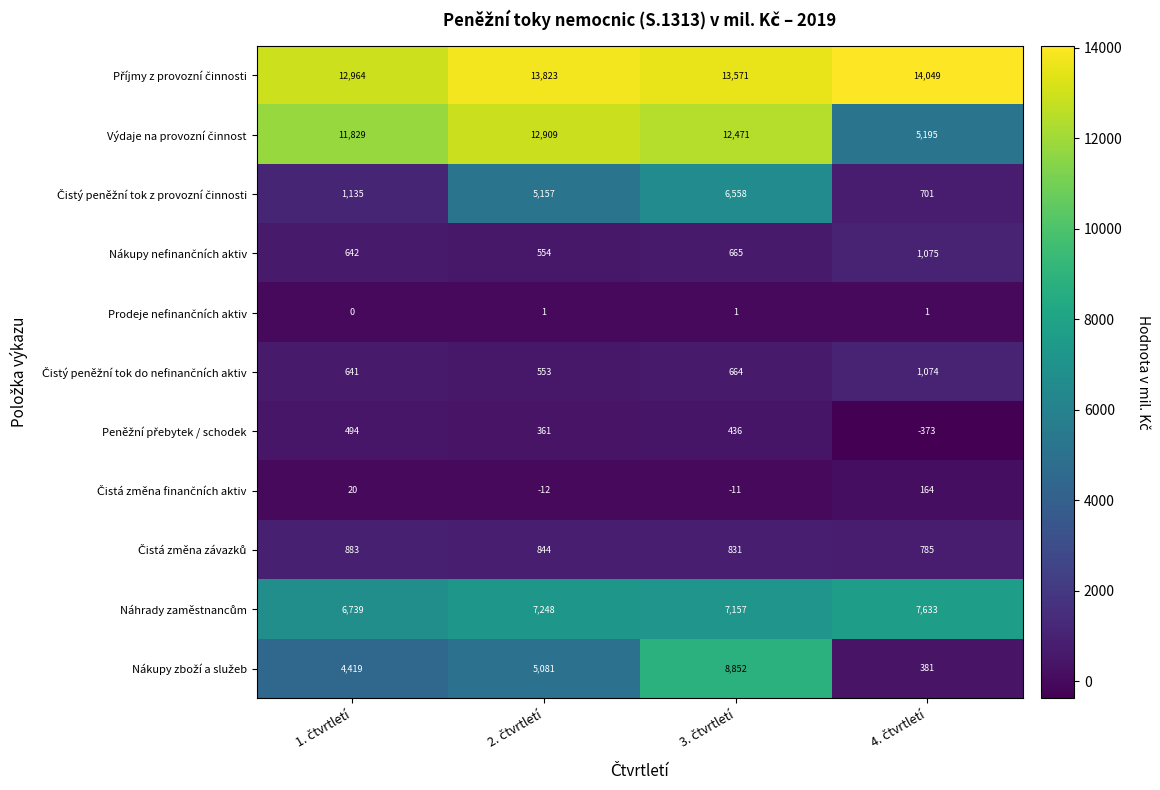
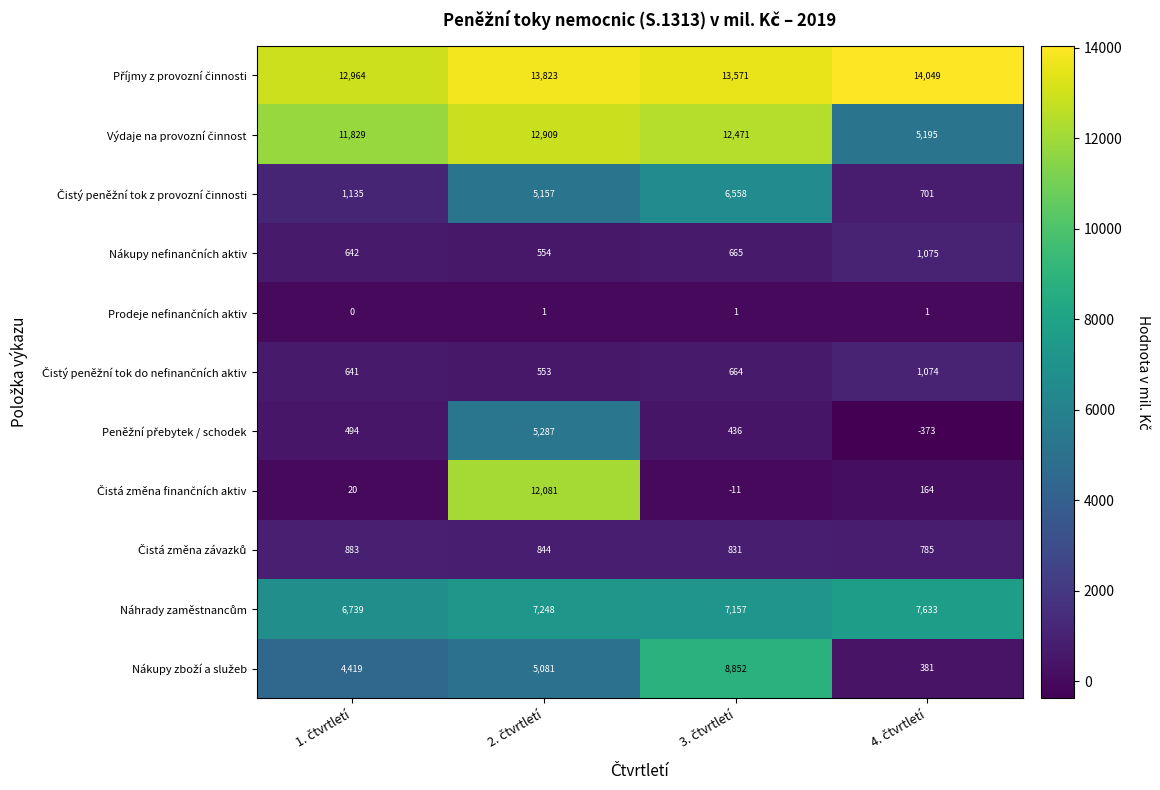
Peněžní přebytek / schodek, 2. čtvrtletí: 361 -> 5,287
Čistá změna finančních aktiv, 2. čtvrtletí: -12 -> 12,081
